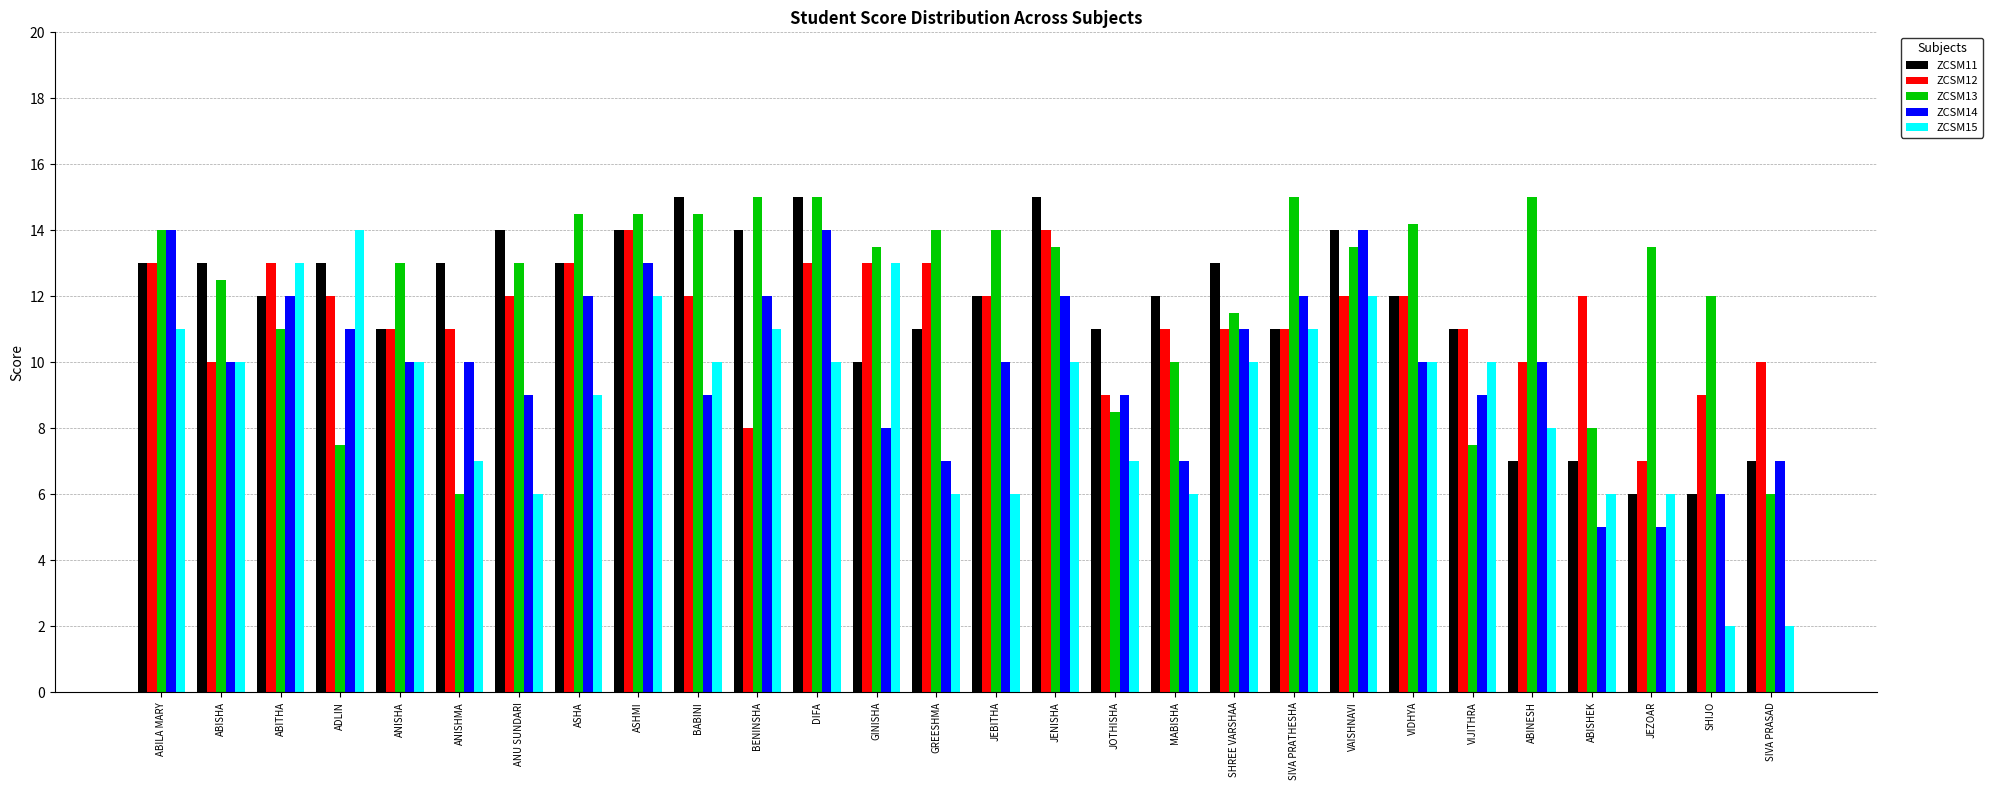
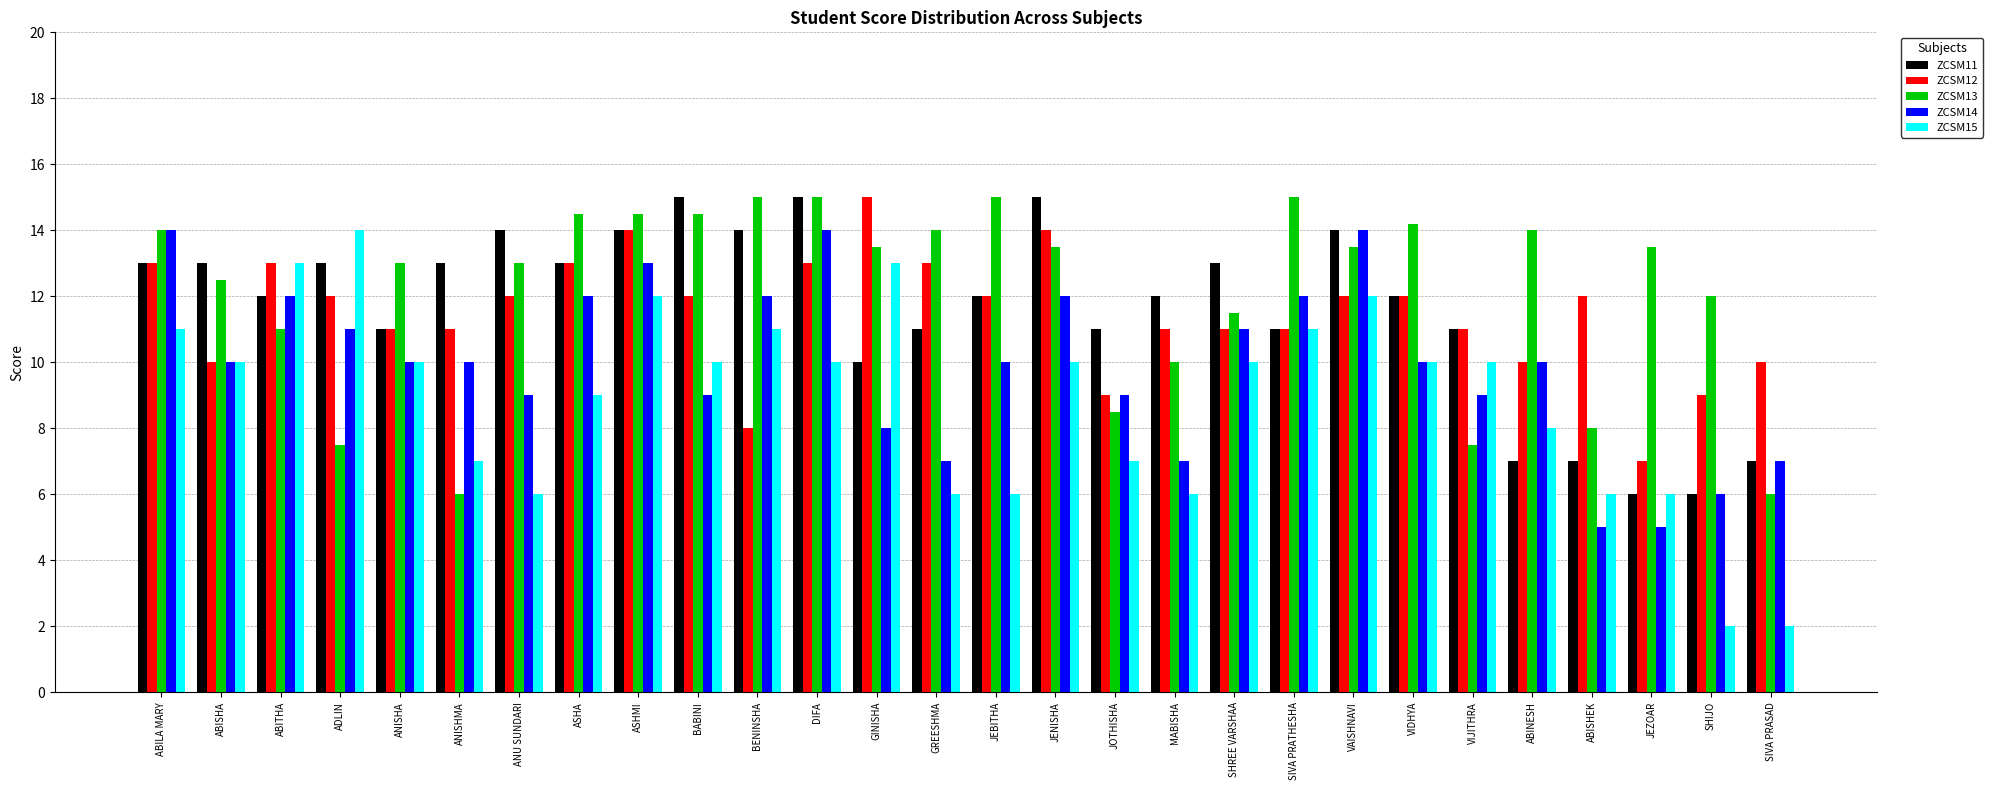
ZCSM12, GINISHA: 13 -> 15
ZCSM13, JEBITHA: 14 -> 15
ZCSM13, ABINESH: 15 -> 14
